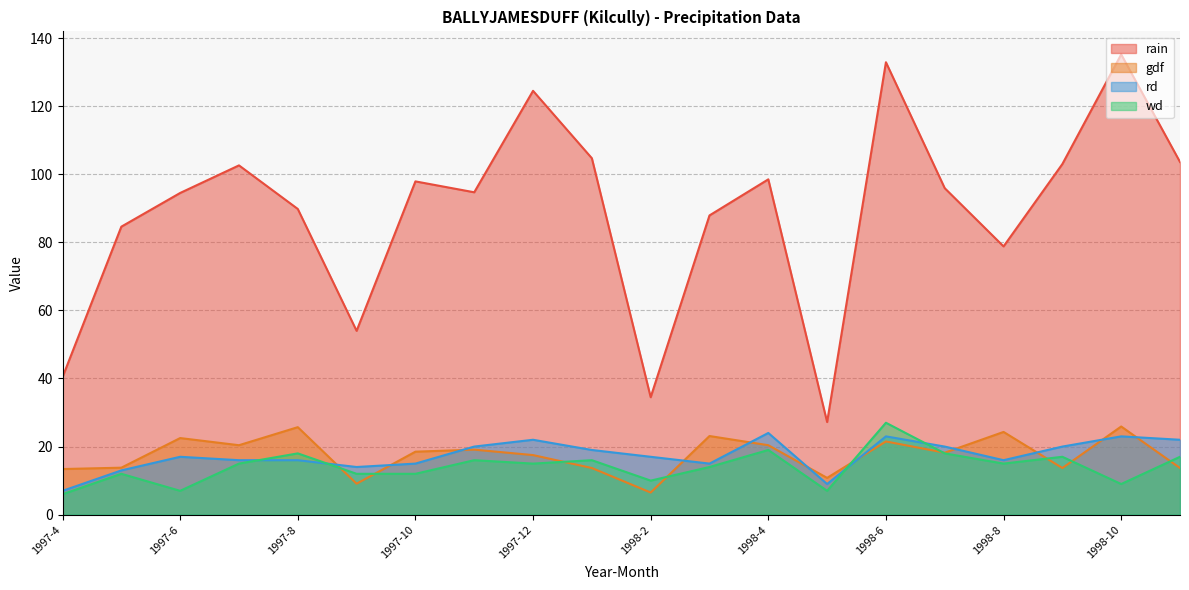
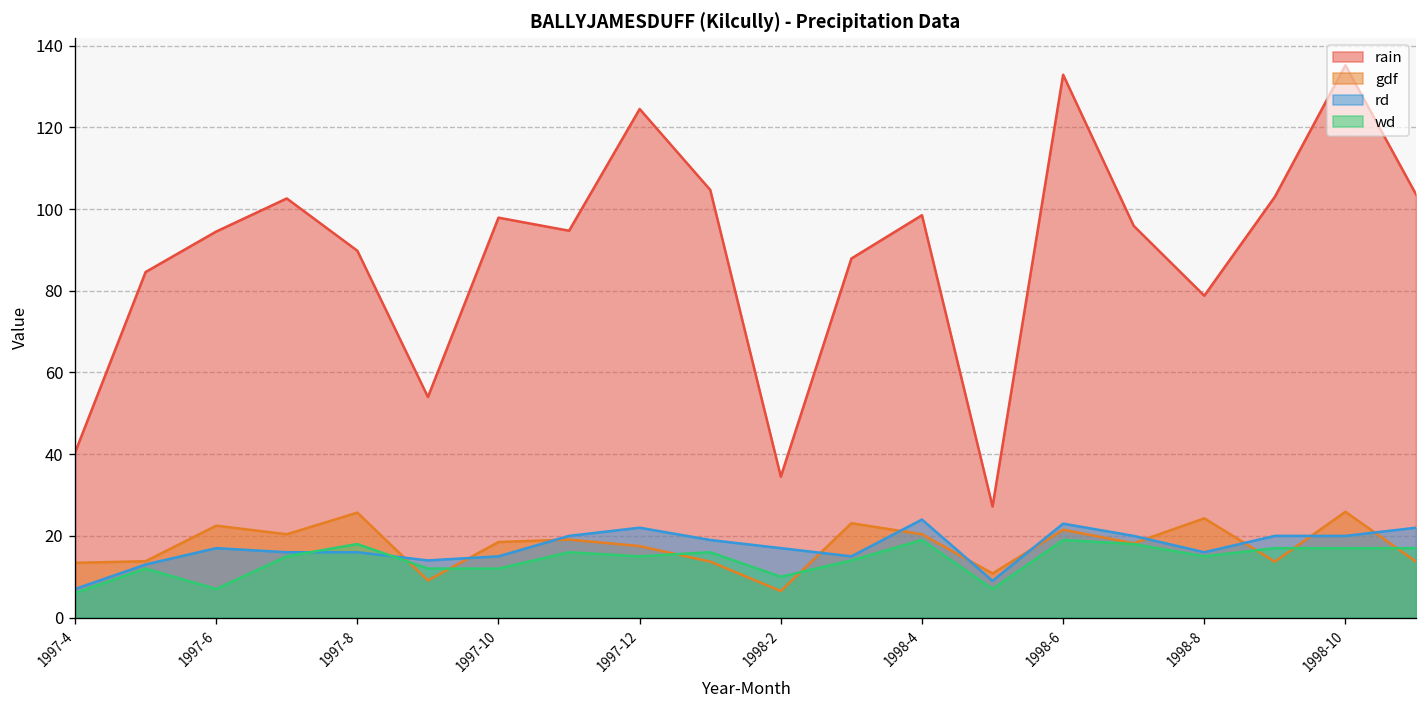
wd, 1998-6: 27 -> 19
rd, 1998-10: 23 -> 20
wd, 1998-10: 9 -> 17
